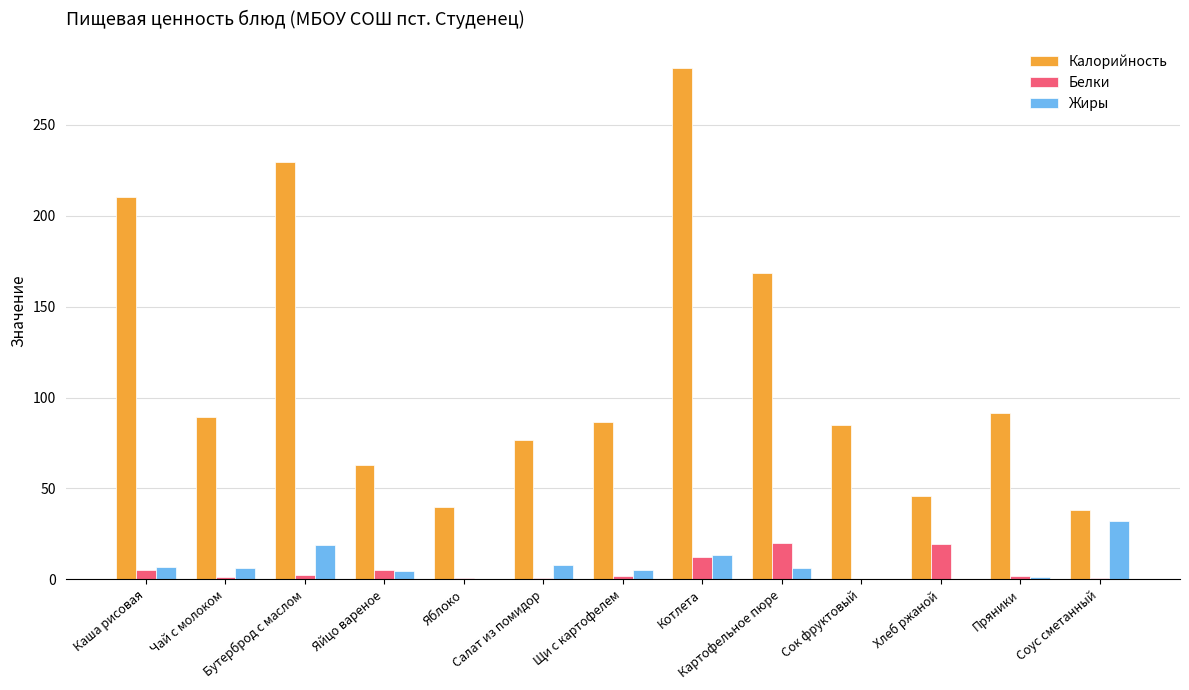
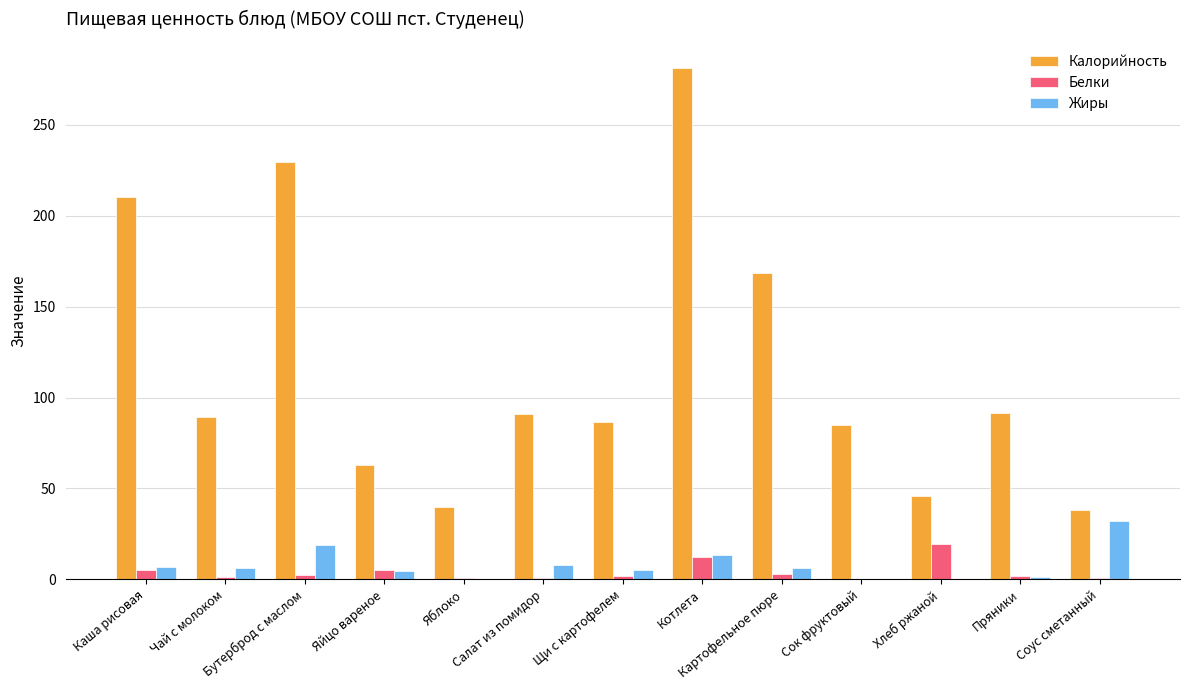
Калорийность, Салат из помидор: 77 -> 91
Белки, Картофельное пюре: 20 -> 3
